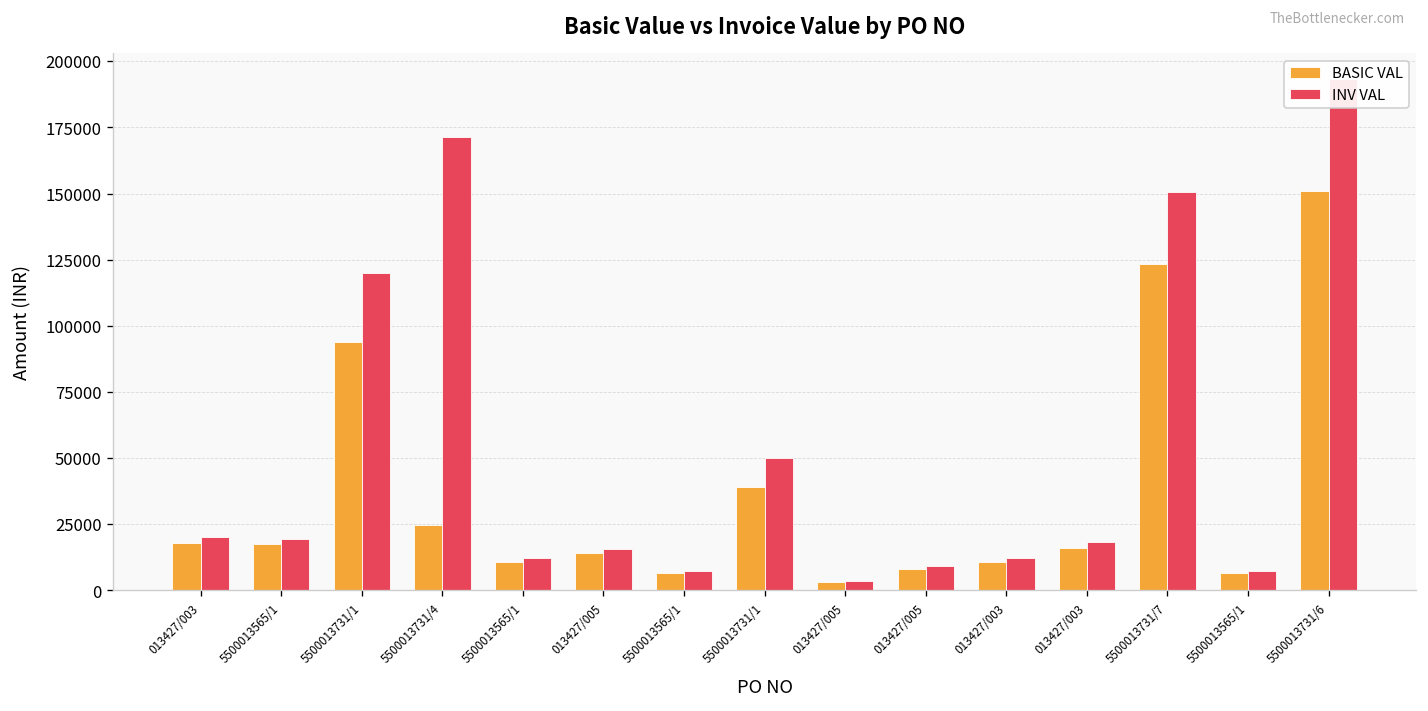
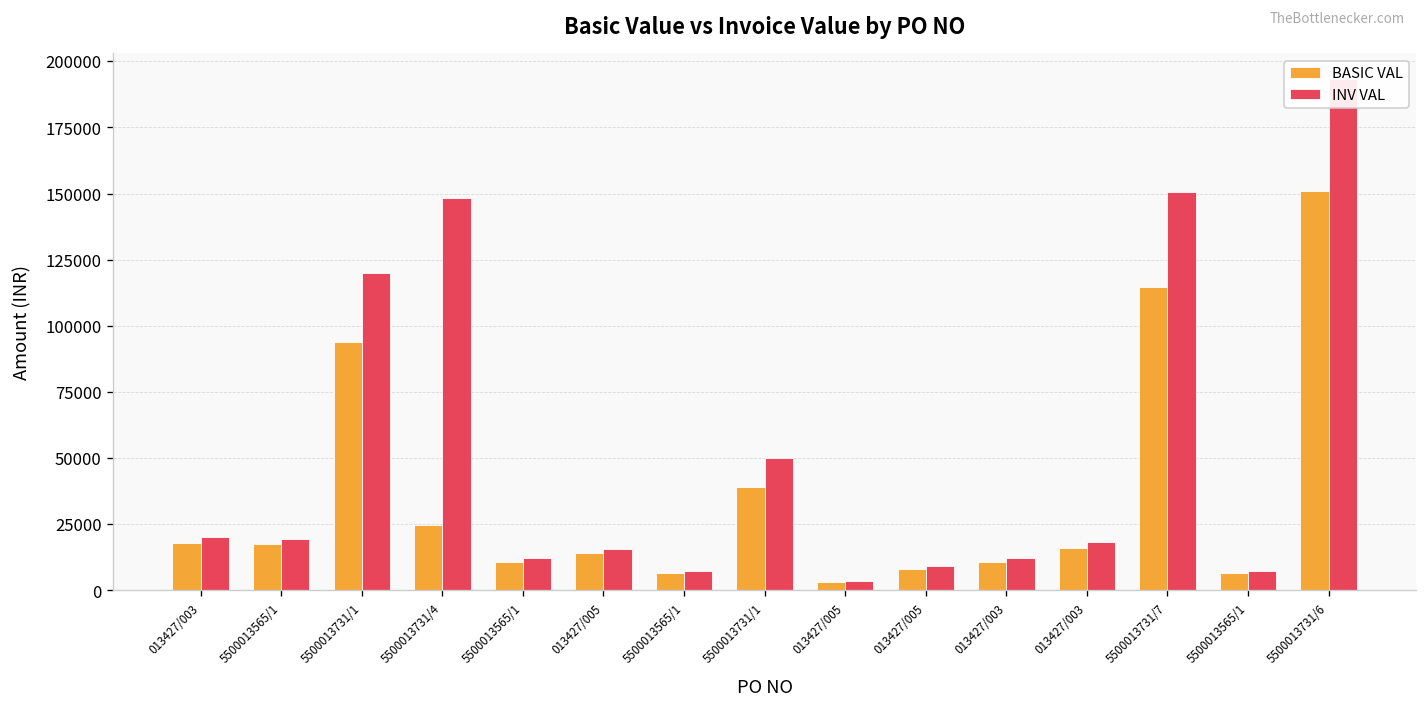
INV VAL, 5500013731/4: 171000 -> 149000
BASIC VAL, 5500013731/7: 123000 -> 115000
